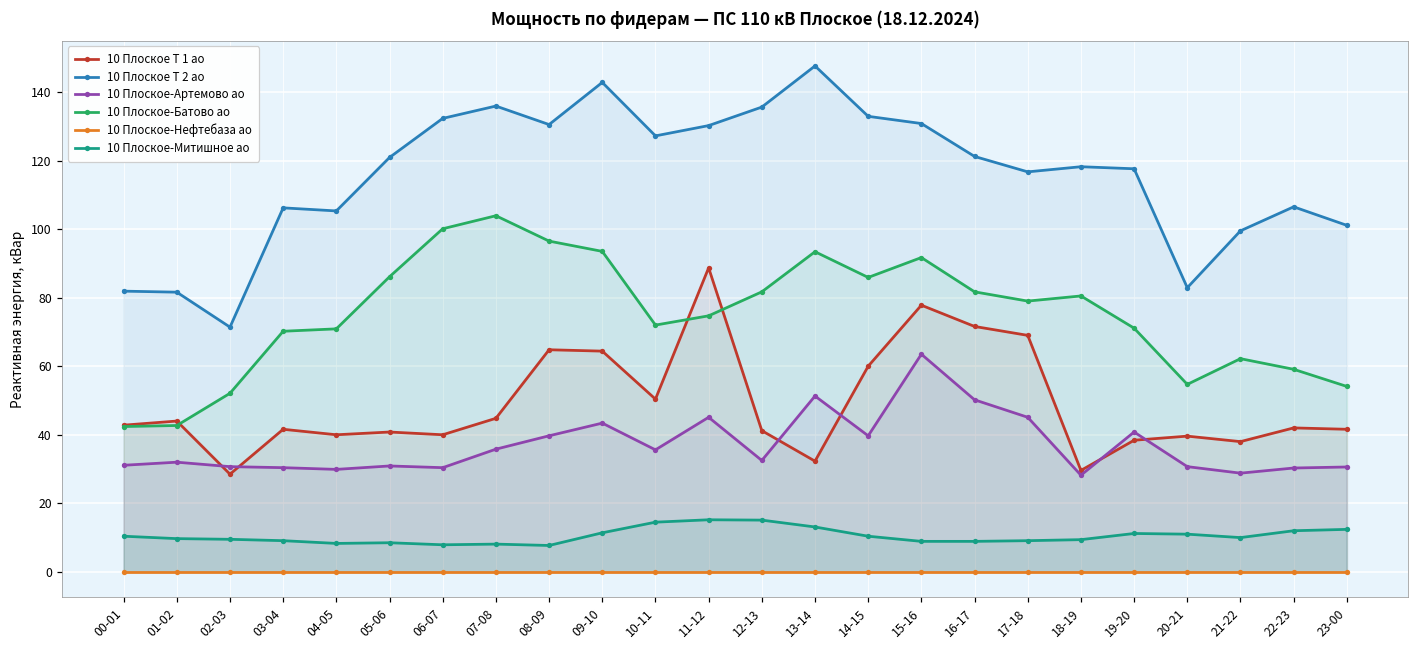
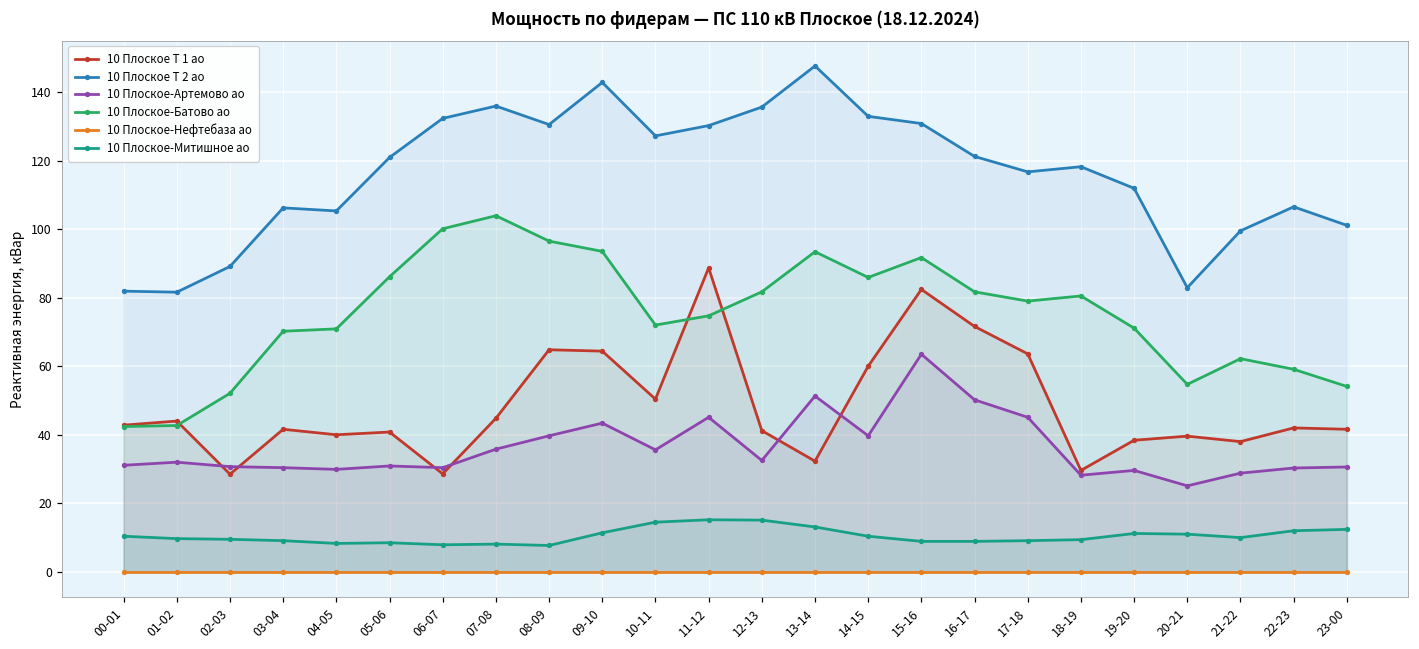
10 Плоское Т 2 ао, 02-03: 71 -> 89
10 Плоское Т 1 ао, 06-07: 40 -> 29
10 Плоское Т 1 ао, 15-16: 78 -> 82
10 Плоское Т 1 ао, 17-18: 69 -> 64
10 Плоское Т 2 ао, 19-20: 118 -> 112
10 Плоское-Артемово ао, 19-20: 41 -> 30
10 Плоское-Артемово ао, 20-21: 31 -> 25
